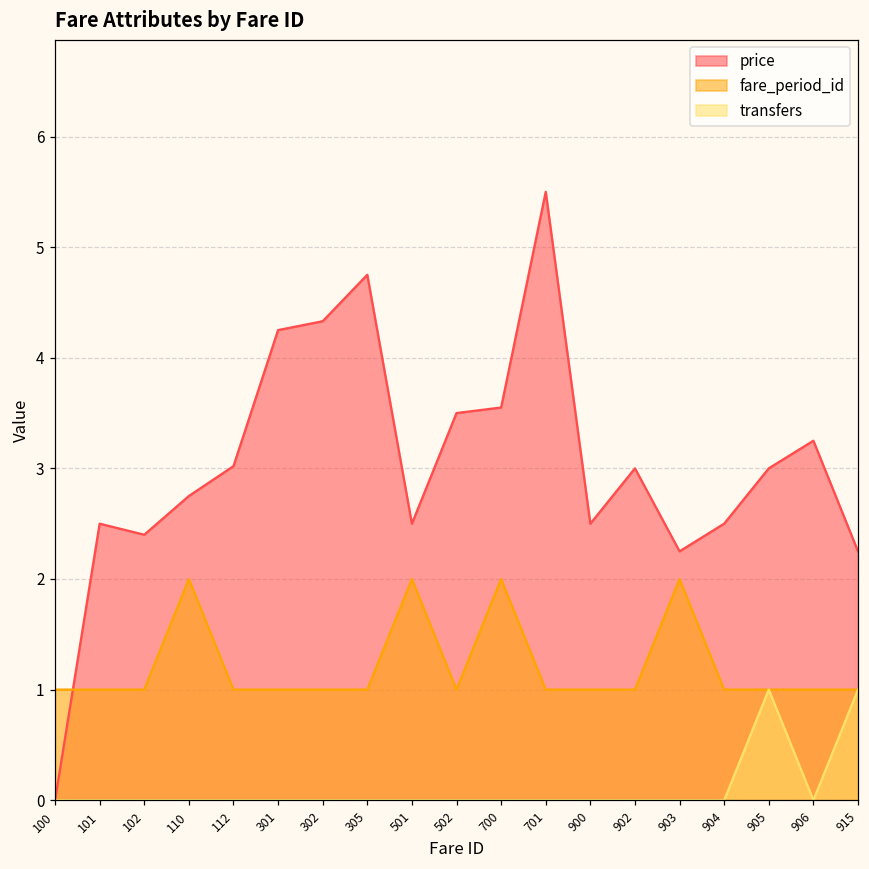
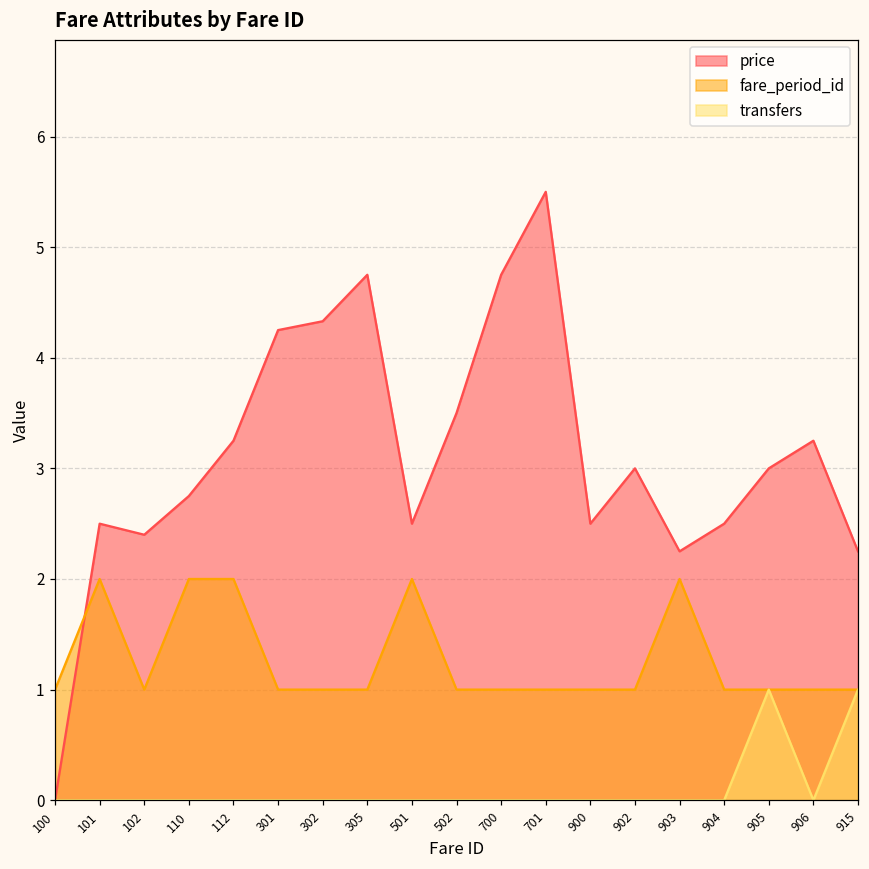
fare_period_id, 101: 1 -> 2
price, 112: 3.02 -> 3.25
fare_period_id, 112: 1 -> 2
price, 700: 3.55 -> 4.75
fare_period_id, 700: 2 -> 1
